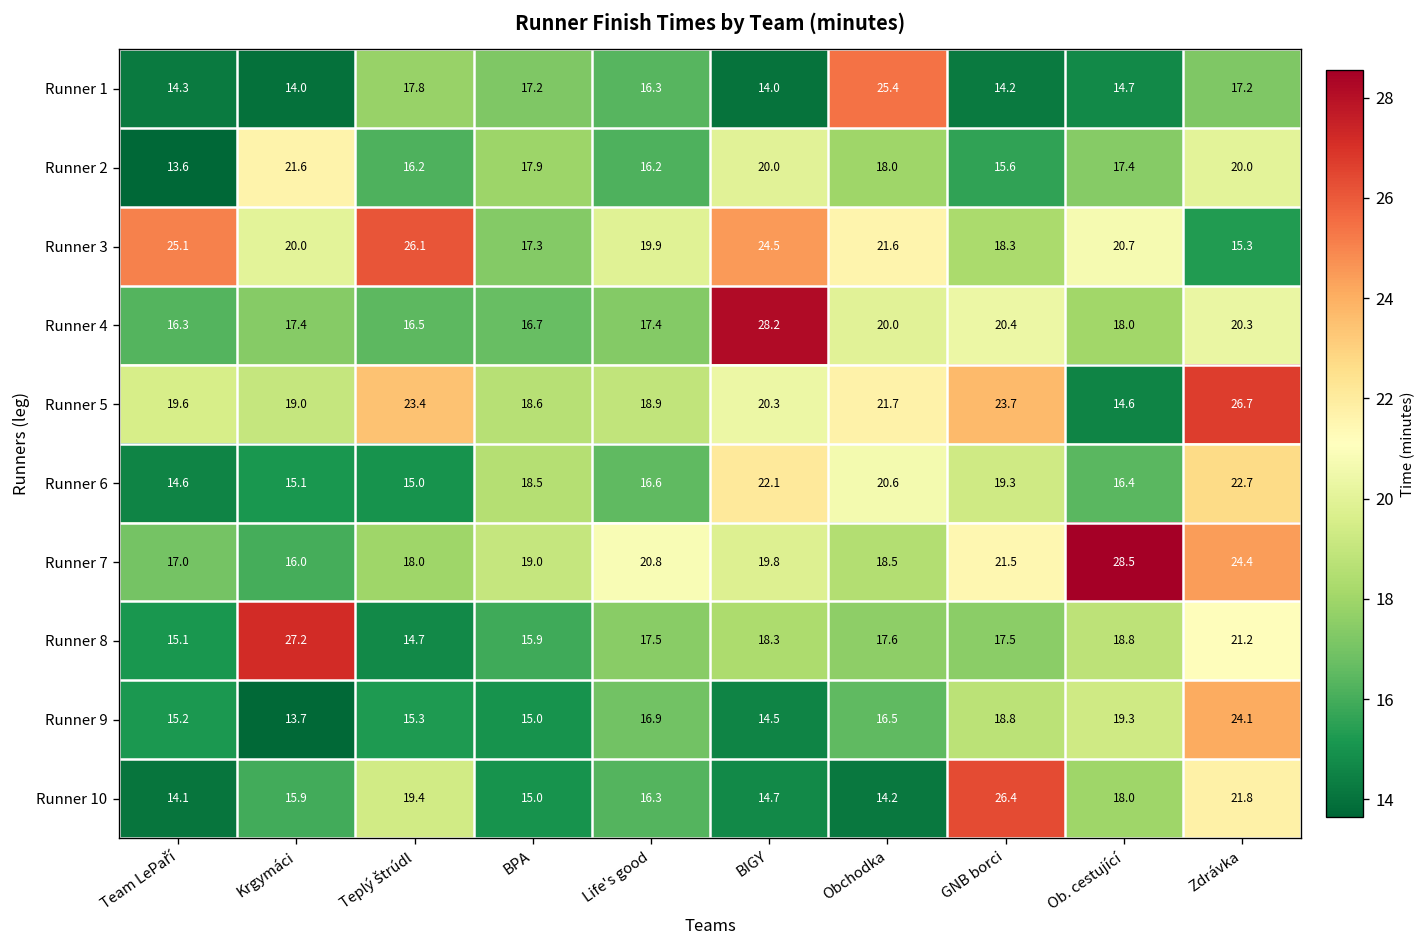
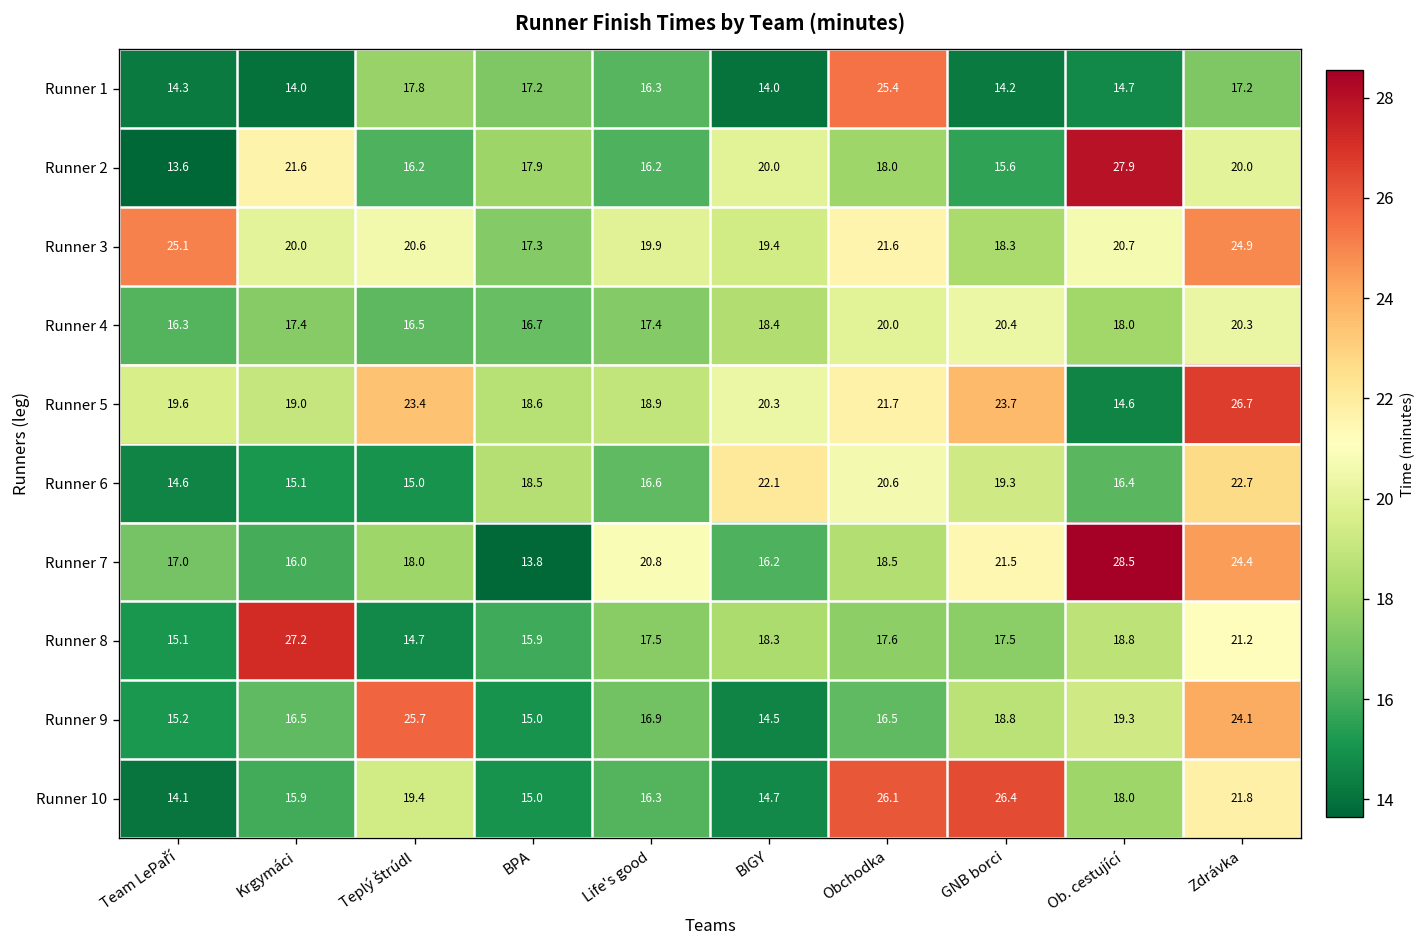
Runner 2, Ob. cestující: 17.4 -> 27.9
Runner 3, Teplý štrúdl: 26.1 -> 20.6
Runner 3, BIGY: 24.5 -> 19.4
Runner 3, Zdrávka: 15.3 -> 24.9
Runner 4, BIGY: 28.2 -> 18.4
Runner 7, BPA: 19.0 -> 13.8
Runner 7, BIGY: 19.8 -> 16.2
Runner 9, Krgymáci: 13.7 -> 16.5
Runner 9, Teplý štrúdl: 15.3 -> 25.7
Runner 10, Obchodka: 14.2 -> 26.1
